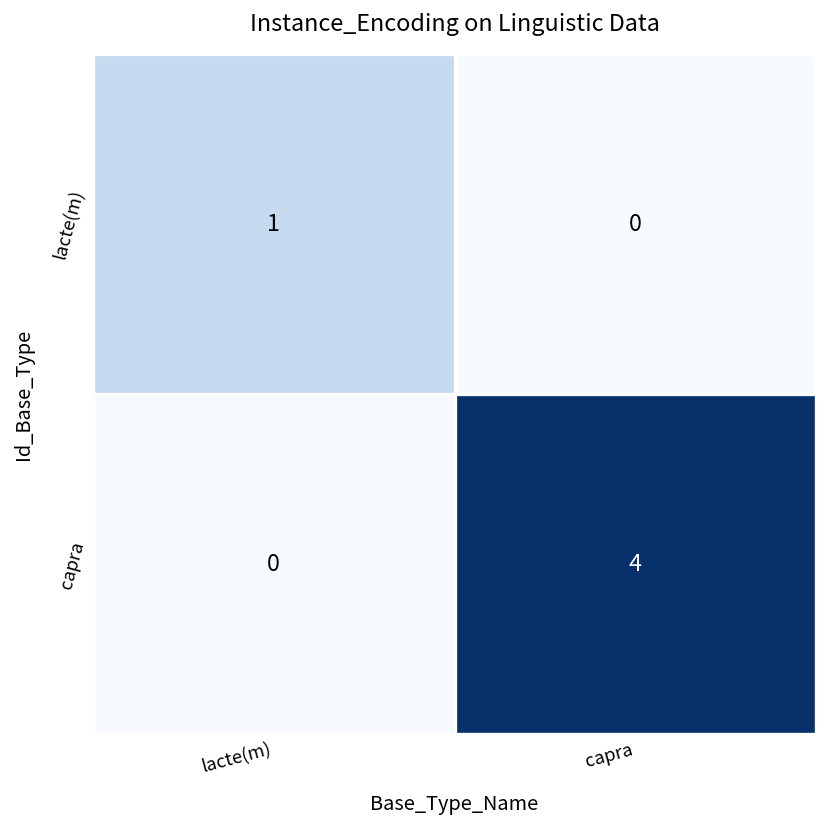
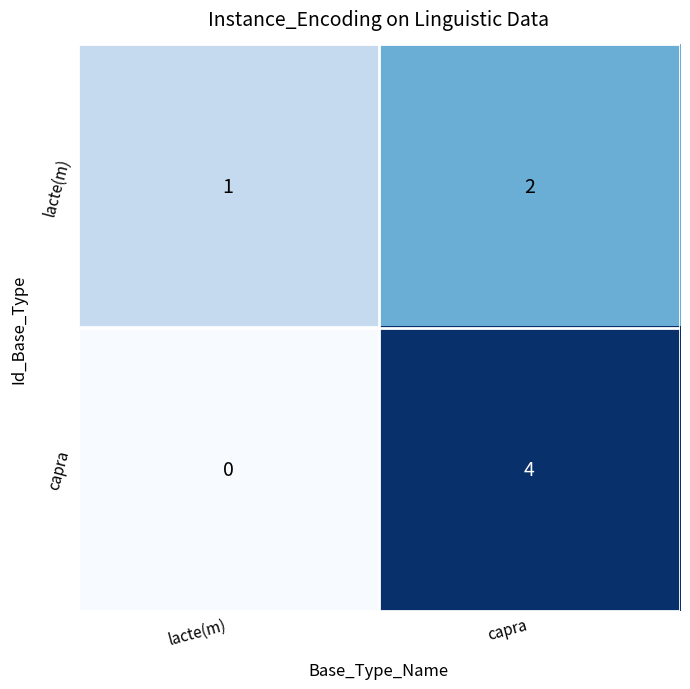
lacte(m), capra: 0 -> 2
